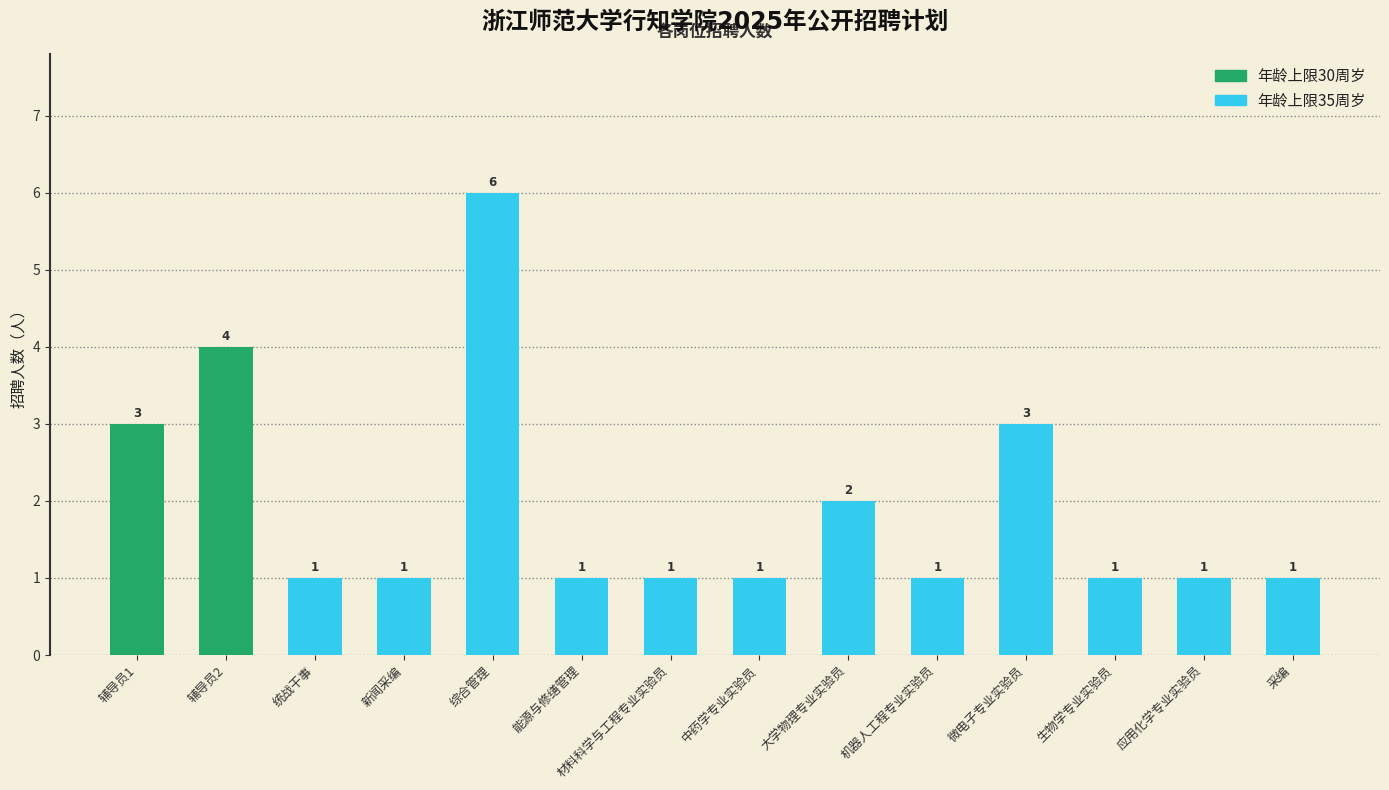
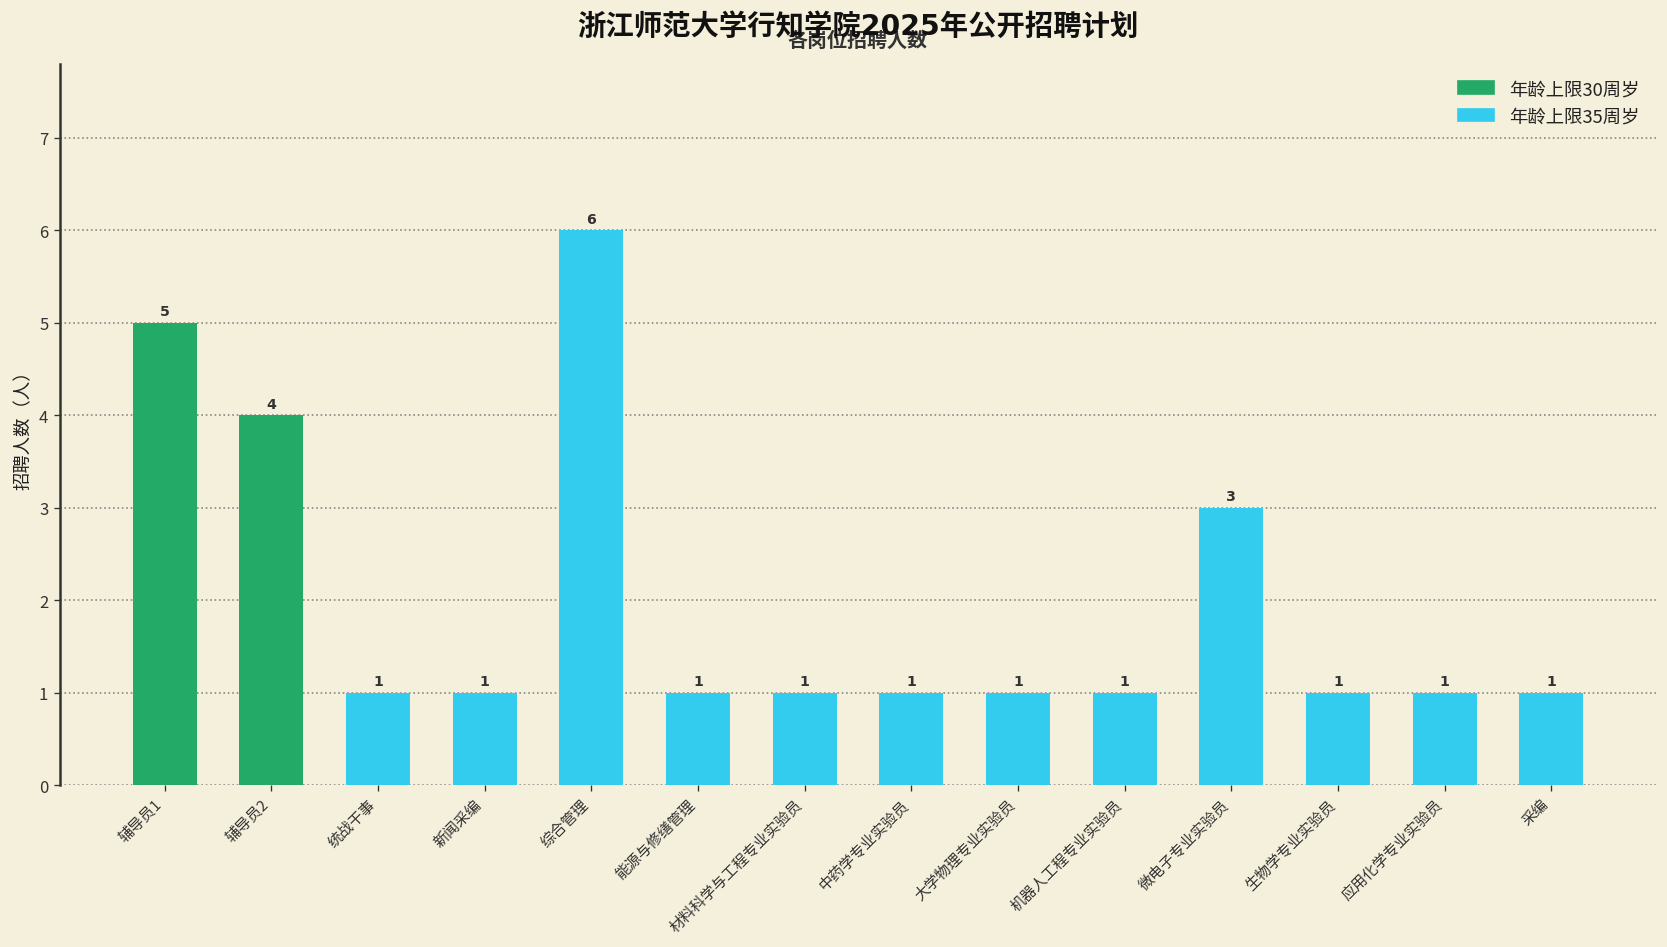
年龄上限30周岁, 辅导员1: 3 -> 5
年龄上限35周岁, 大学物理专业实验员: 2 -> 1
